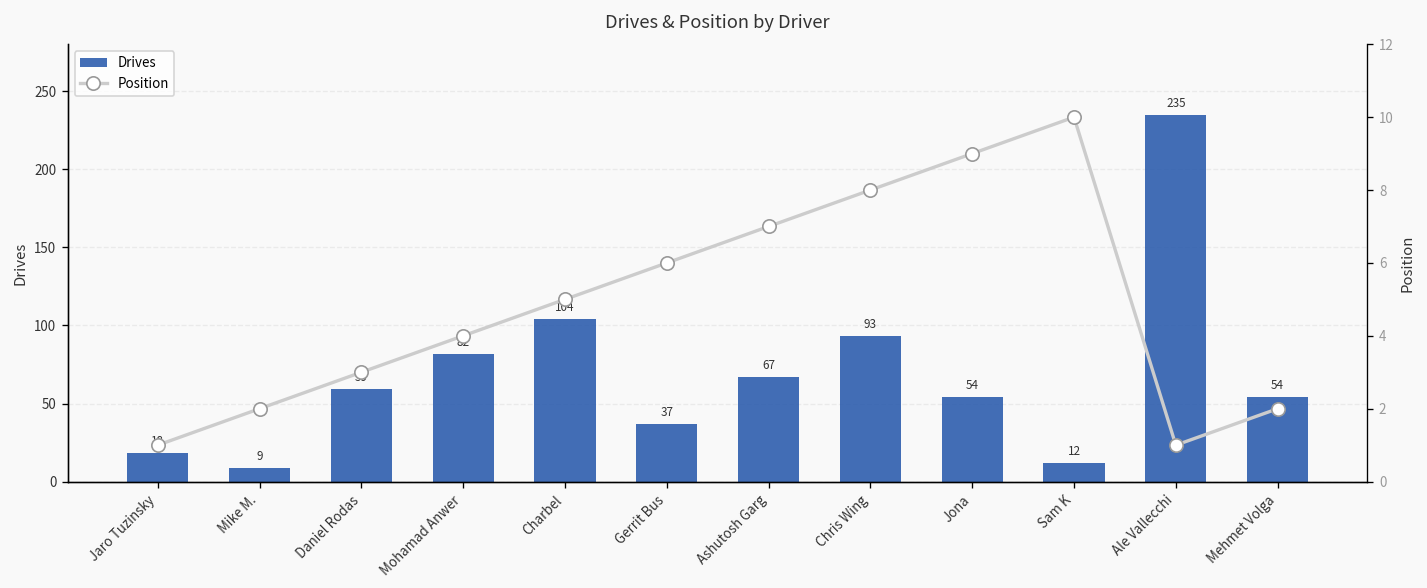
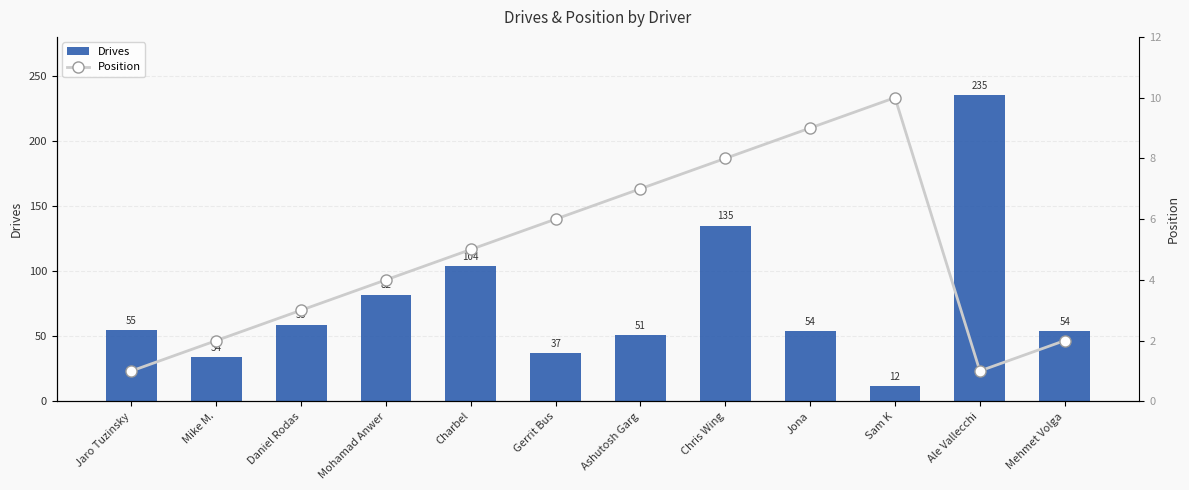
Drives, Jaro Tuzinsky: 18 -> 55
Drives, Mike M.: 9 -> 34
Drives, Ashutosh Garg: 67 -> 51
Drives, Chris Wing: 93 -> 135
